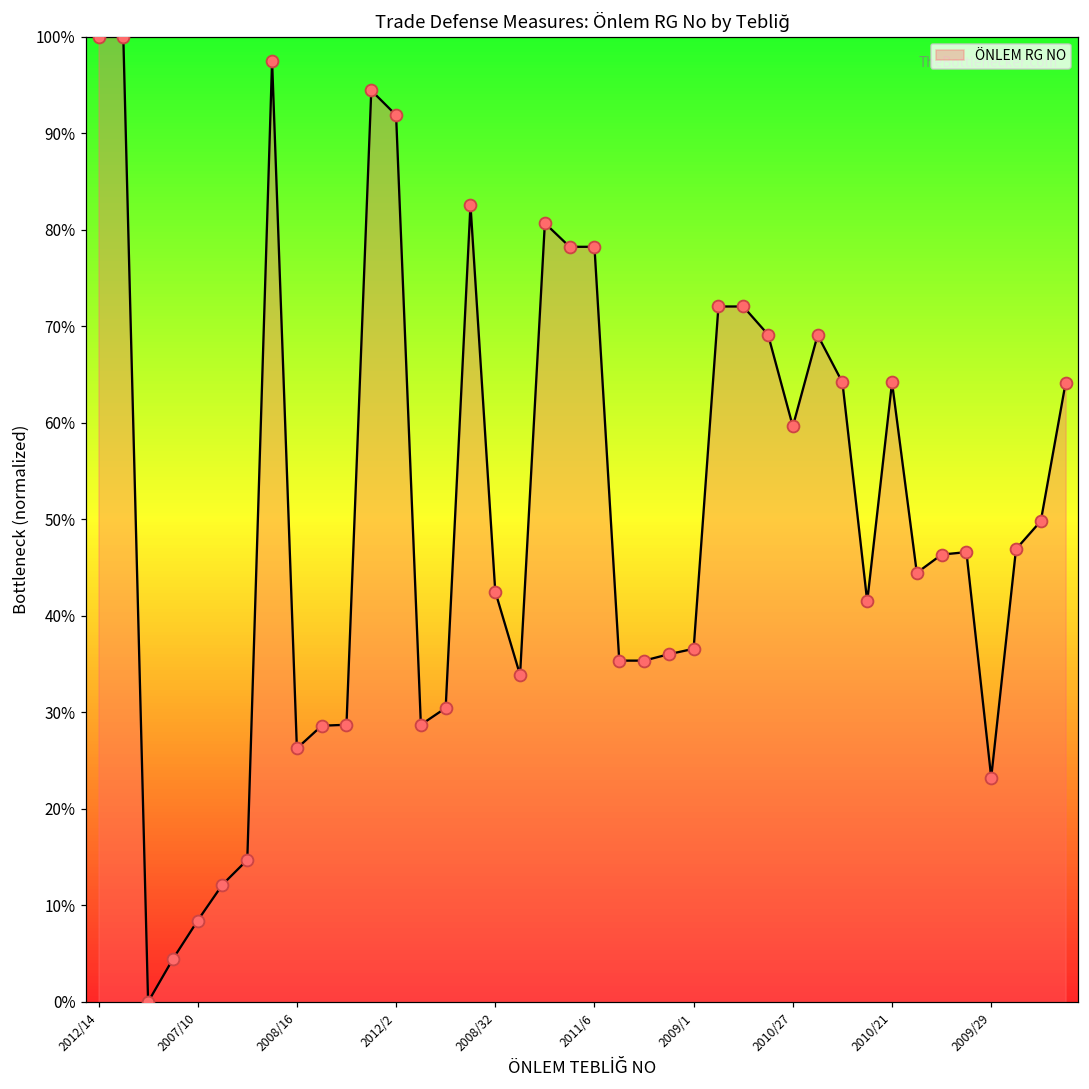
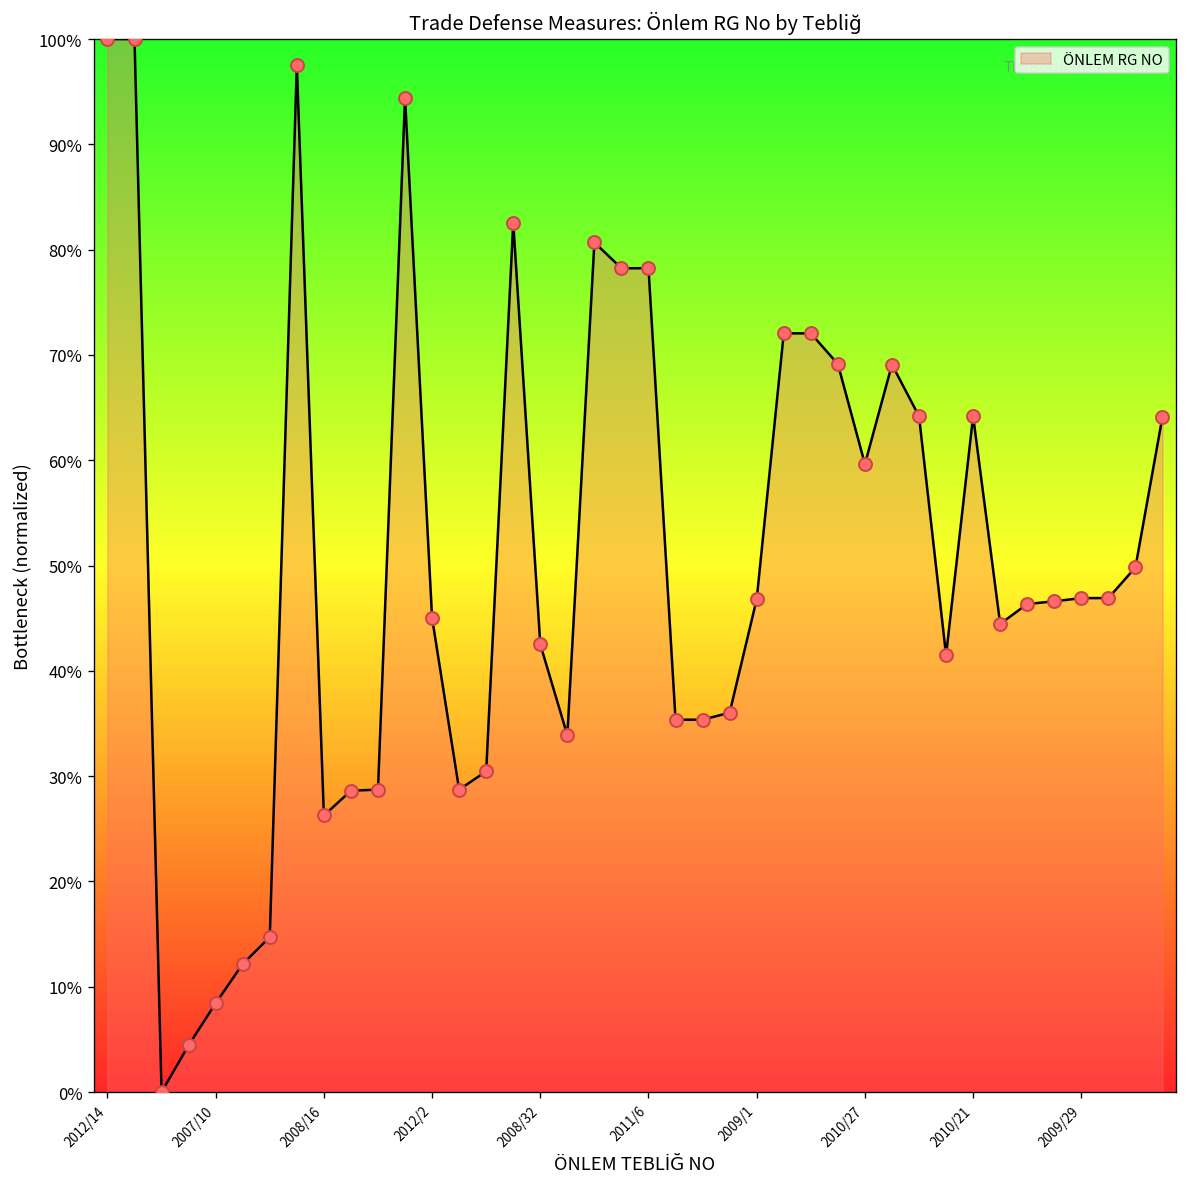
2012/2: 92% -> 45%
2009/1: 37% -> 47%
2009/29: 23% -> 47%
